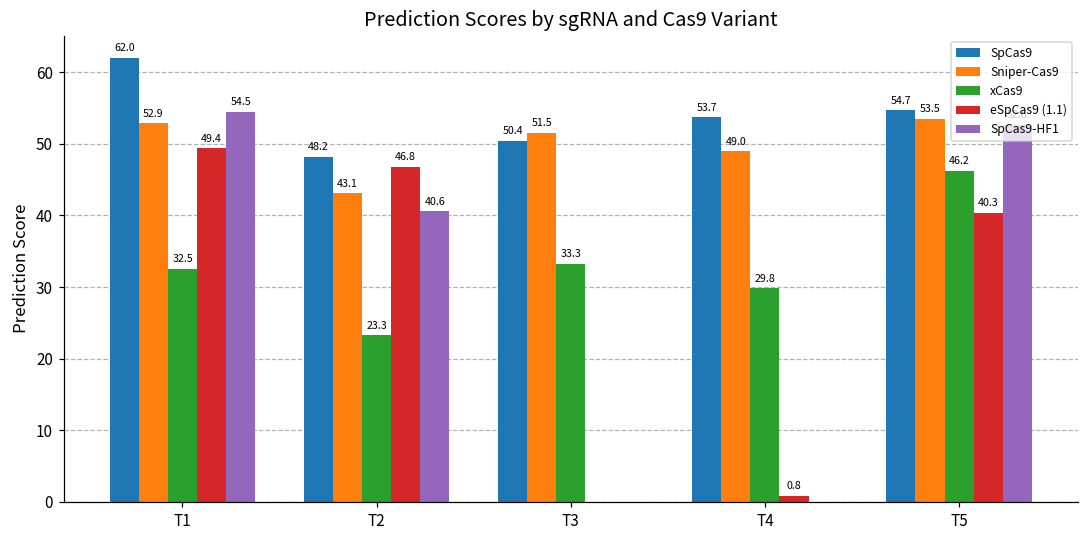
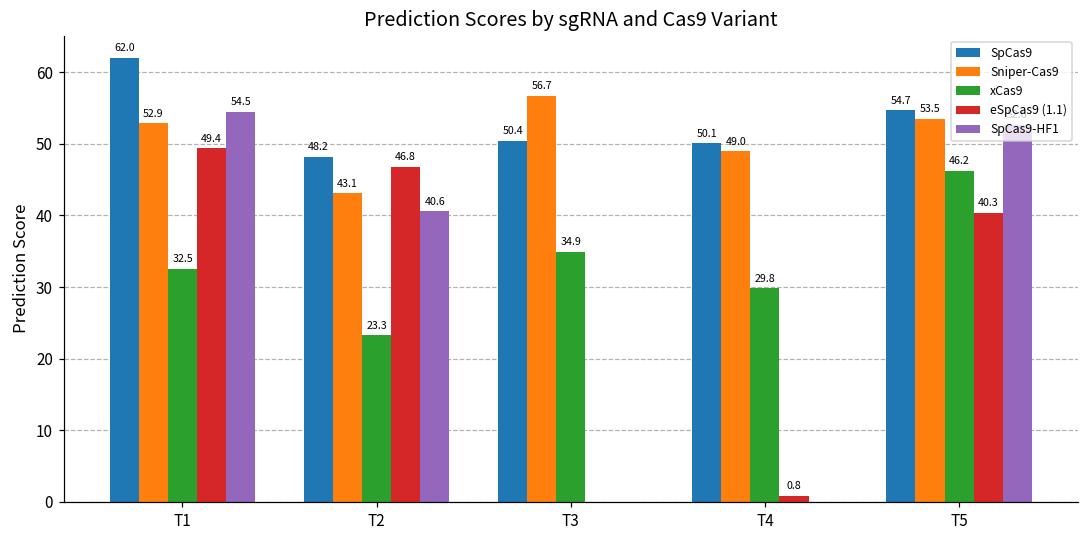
Sniper-Cas9, T3: 51.5 -> 56.7
xCas9, T3: 33.3 -> 34.9
SpCas9, T4: 53.7 -> 50.1
